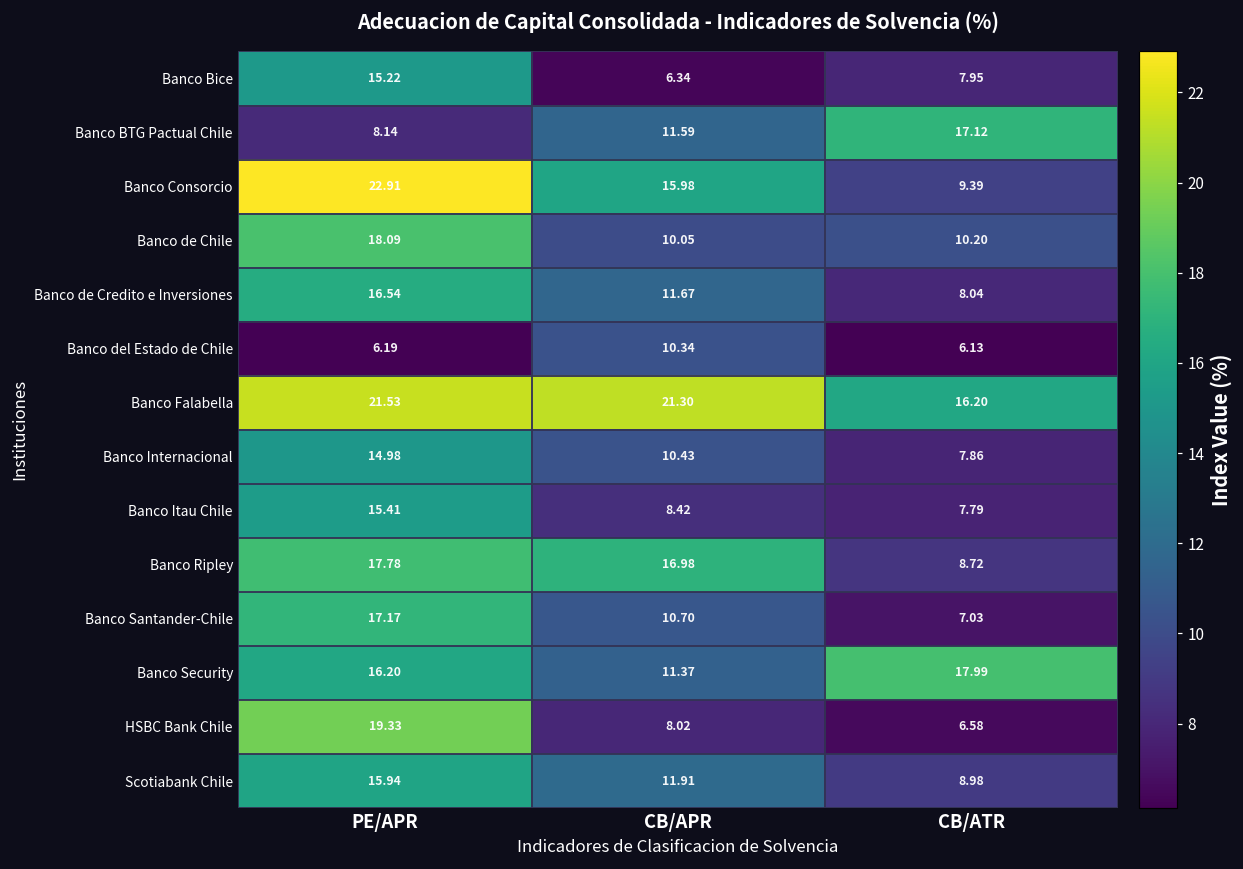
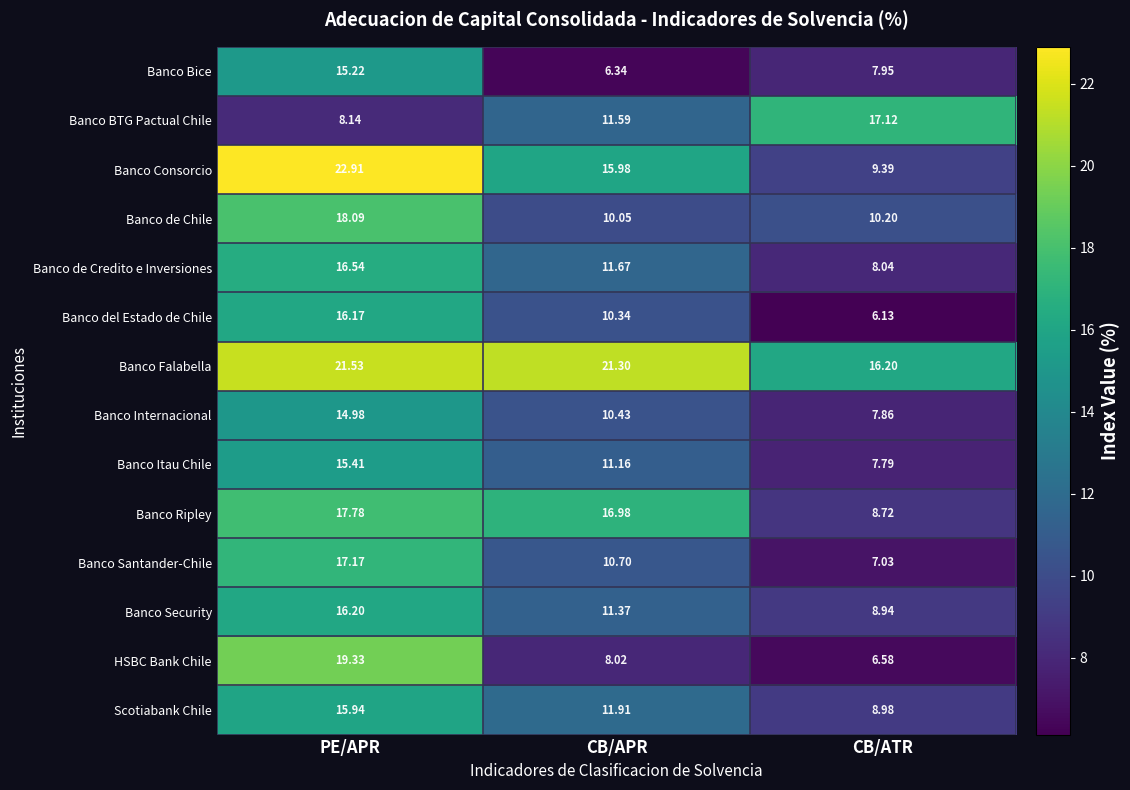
Banco del Estado de Chile, PE/APR: 6.19 -> 16.17
Banco Itau Chile, CB/APR: 8.42 -> 11.16
Banco Security, CB/ATR: 17.99 -> 8.94
